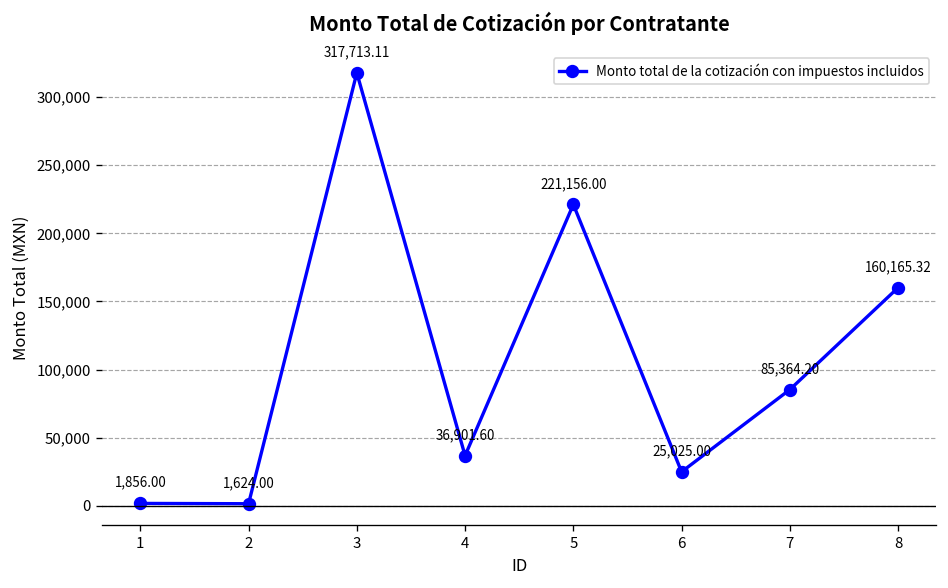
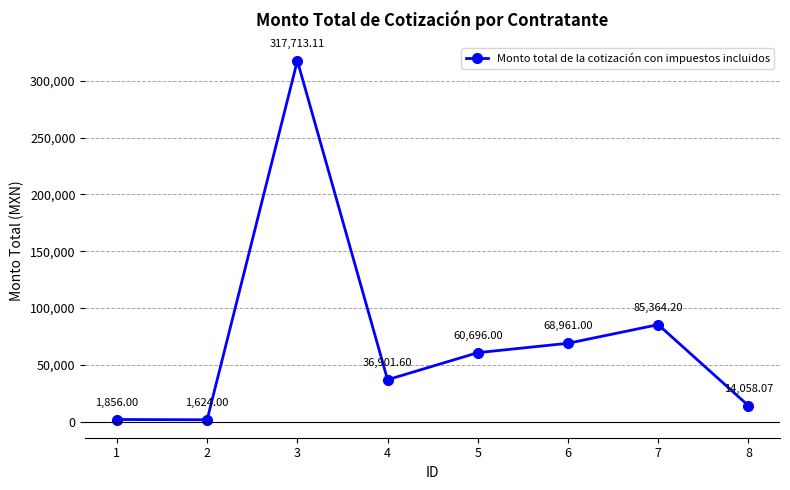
5: 221,156.00 -> 60,696.00
6: 25,025.00 -> 68,961.00
8: 160,165.32 -> 14,058.07
